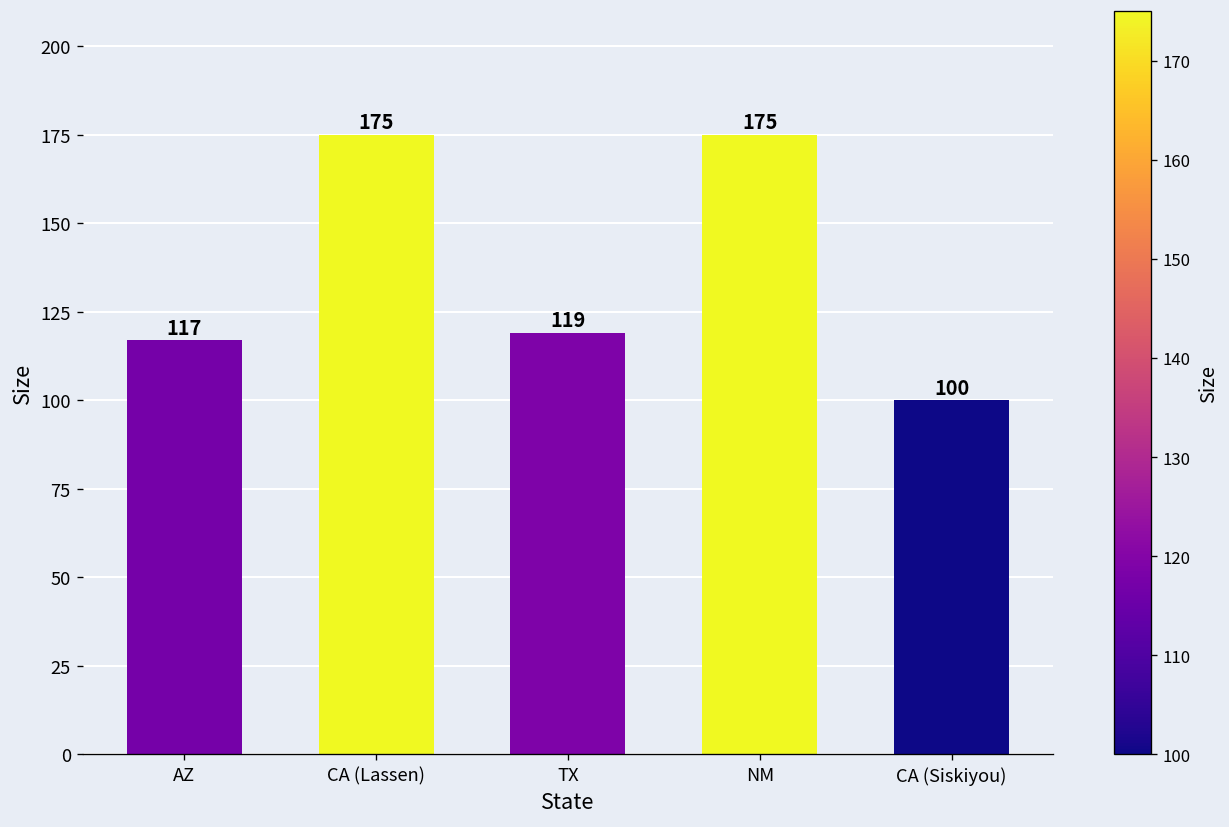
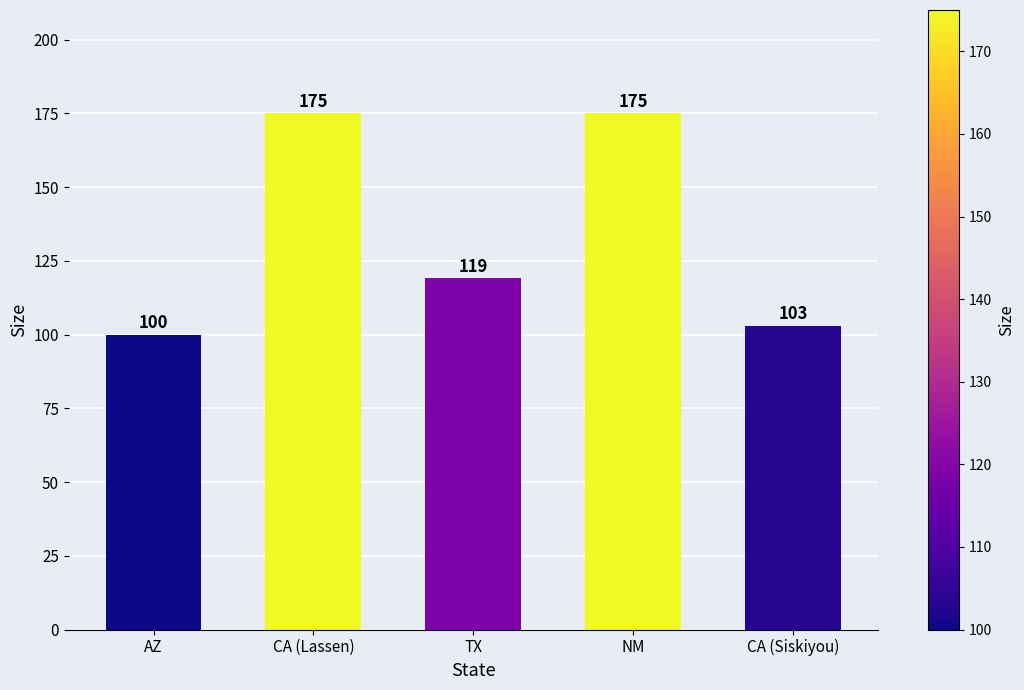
AZ: 117 -> 100
CA (Siskiyou): 100 -> 103
